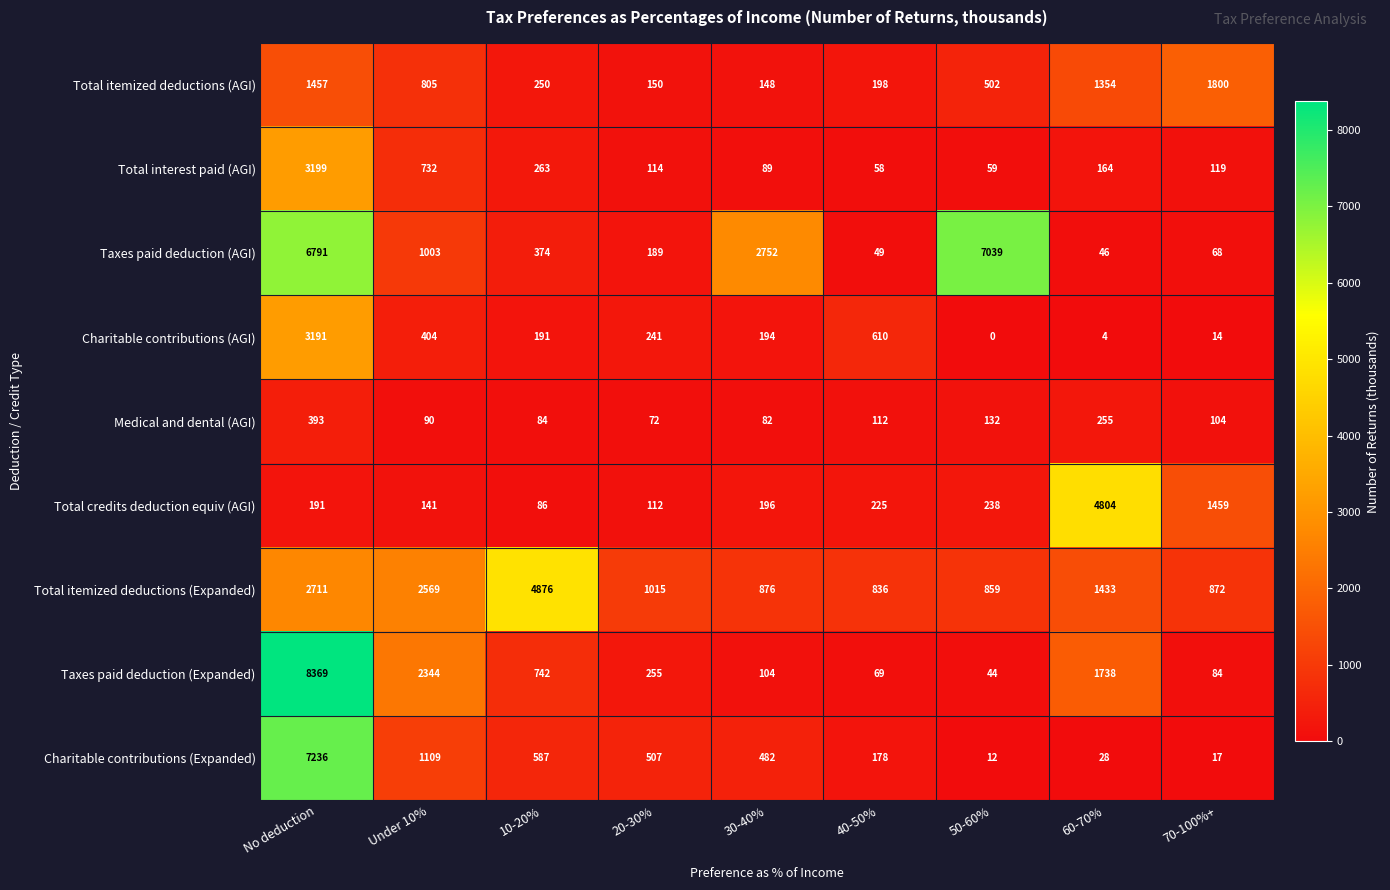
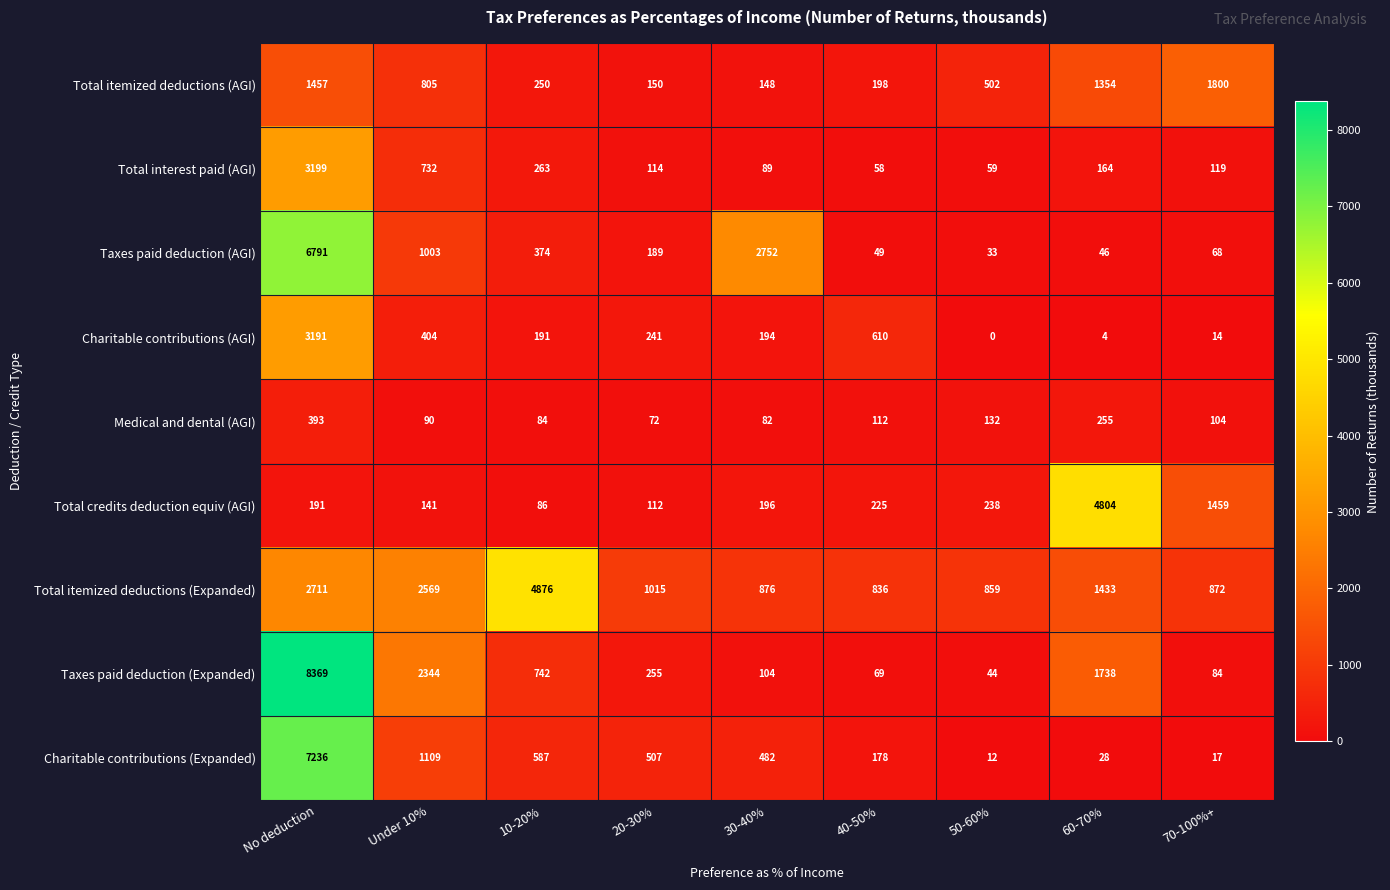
Taxes paid deduction (AGI), 50-60%: 7039 -> 33
